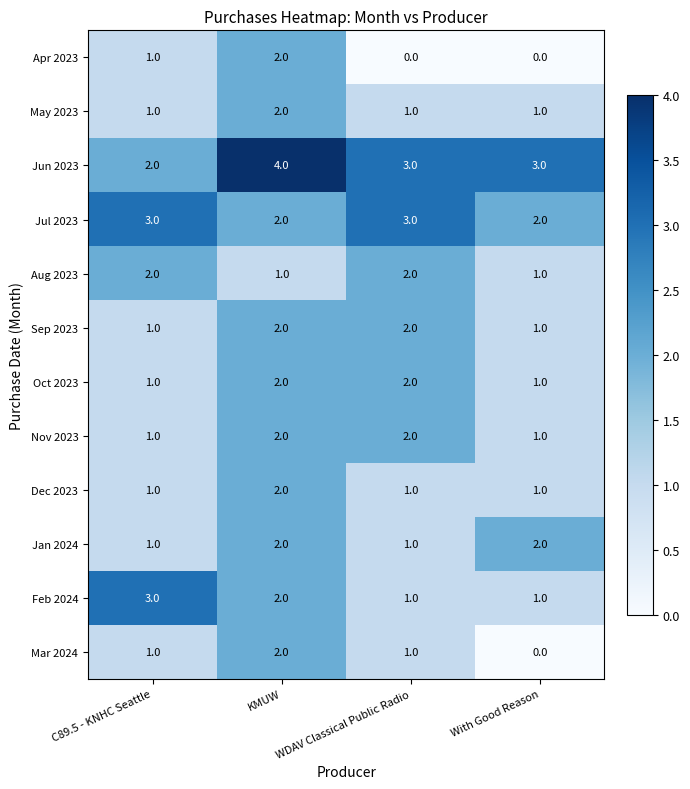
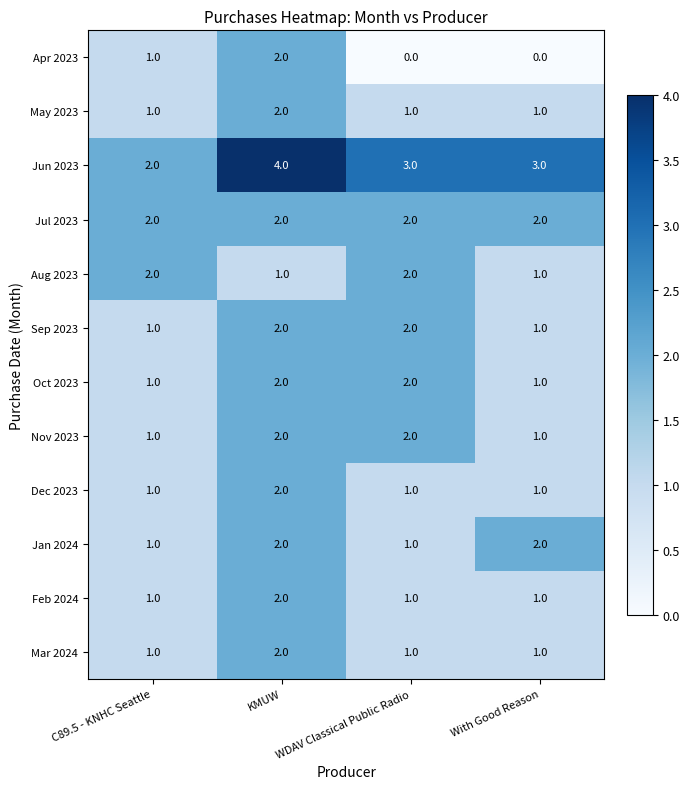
Jul 2023, C89.5 - KNHC Seattle: 3.0 -> 2.0
Jul 2023, WDAV Classical Public Radio: 3.0 -> 2.0
Feb 2024, C89.5 - KNHC Seattle: 3.0 -> 1.0
Mar 2024, With Good Reason: 0.0 -> 1.0
